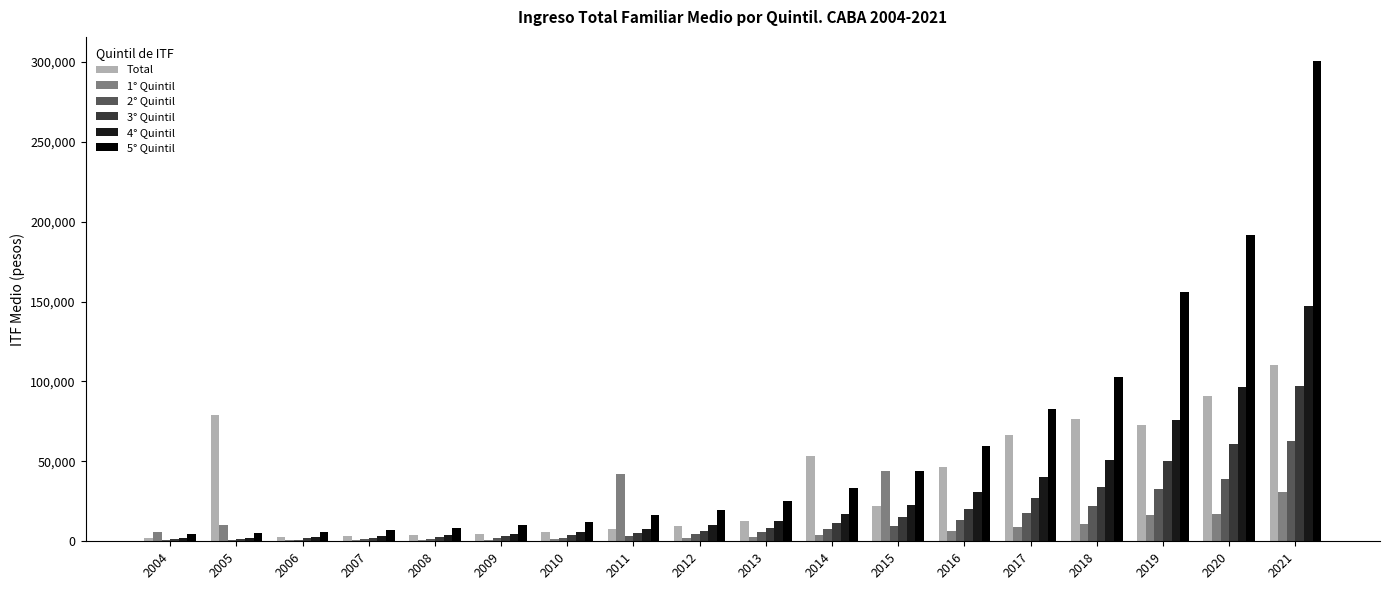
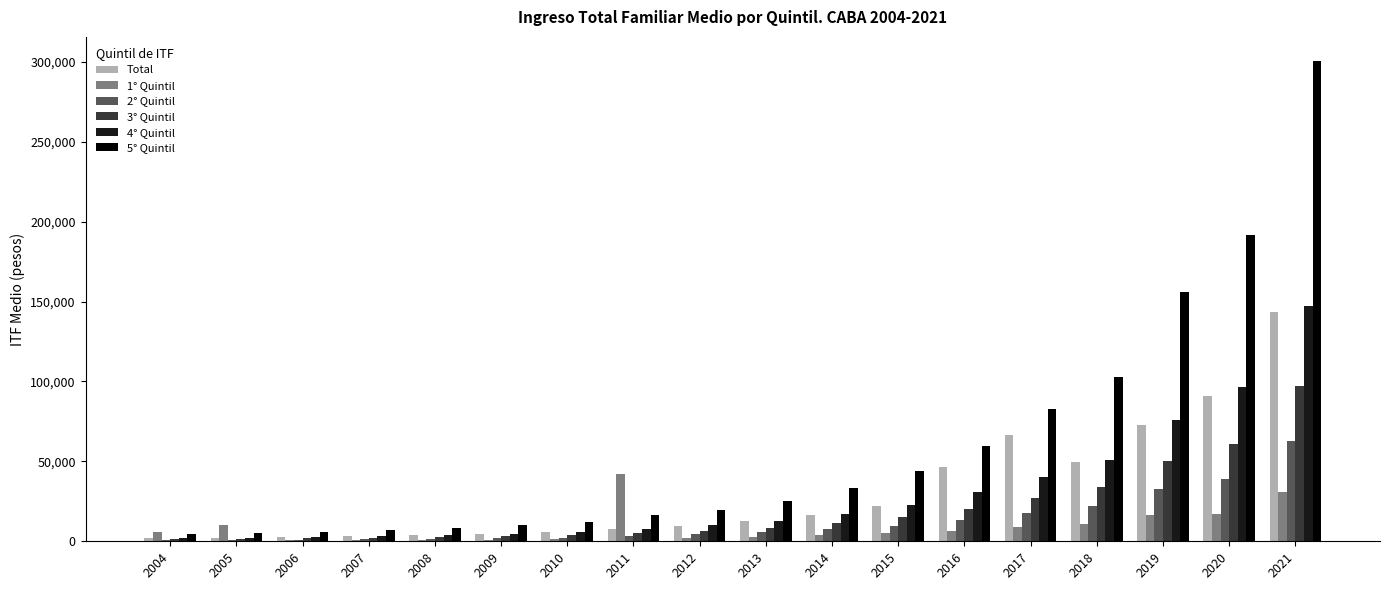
Total, 2005: 79,000 -> 2,000
Total, 2014: 53,000 -> 16,000
1° Quintil, 2015: 44,000 -> 5,000
Total, 2018: 76,000 -> 49,000
Total, 2021: 110,000 -> 144,000
